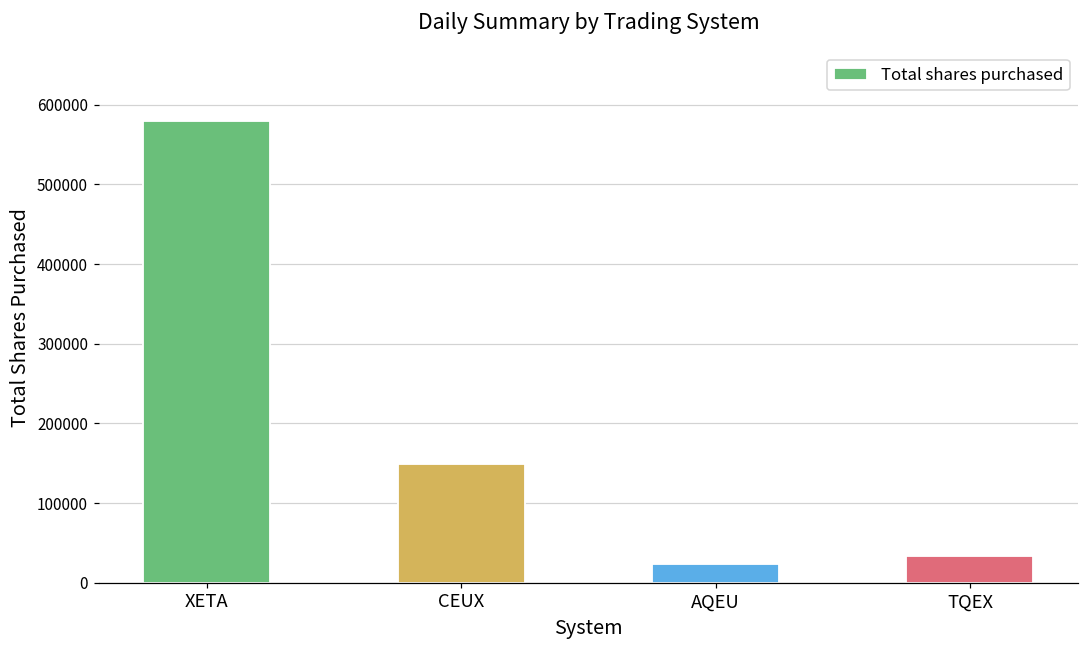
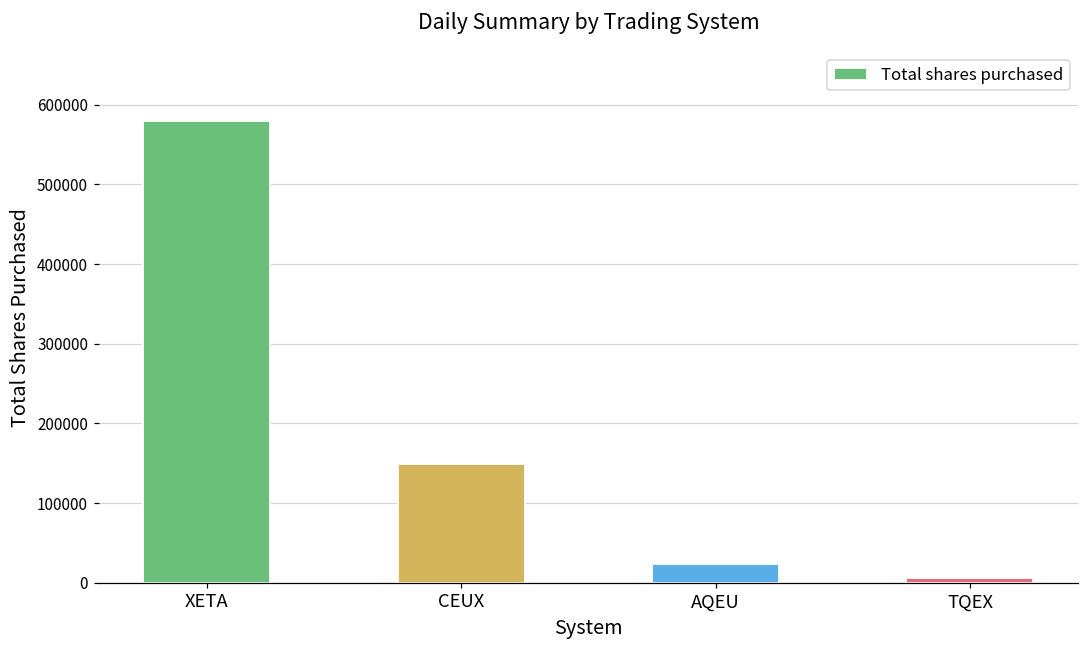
TQEX: 30000 -> 10000
